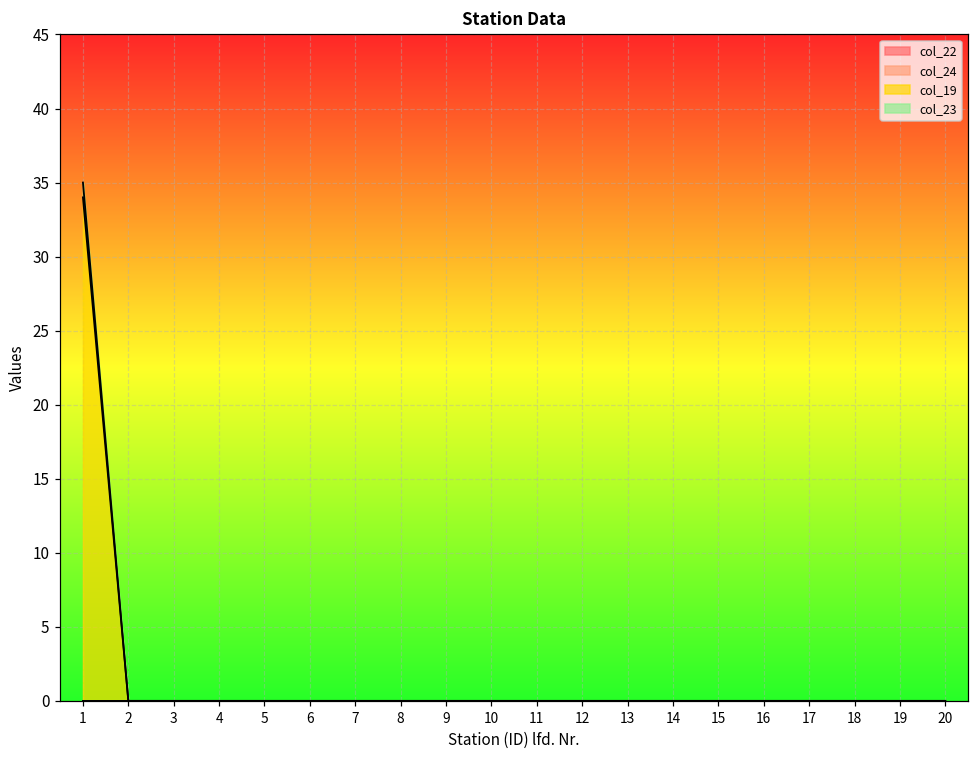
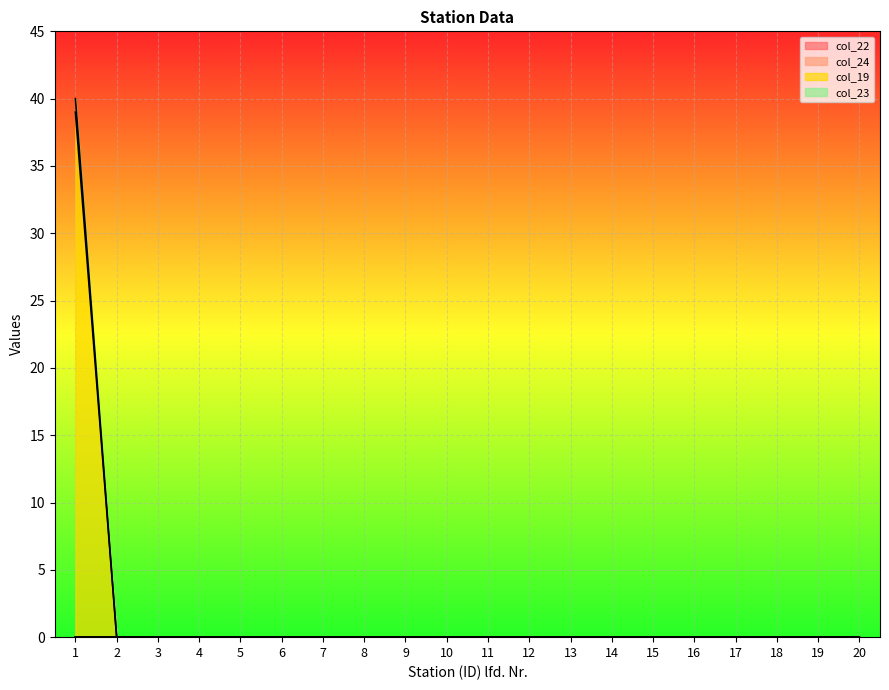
col_19, 1: 34 -> 39
